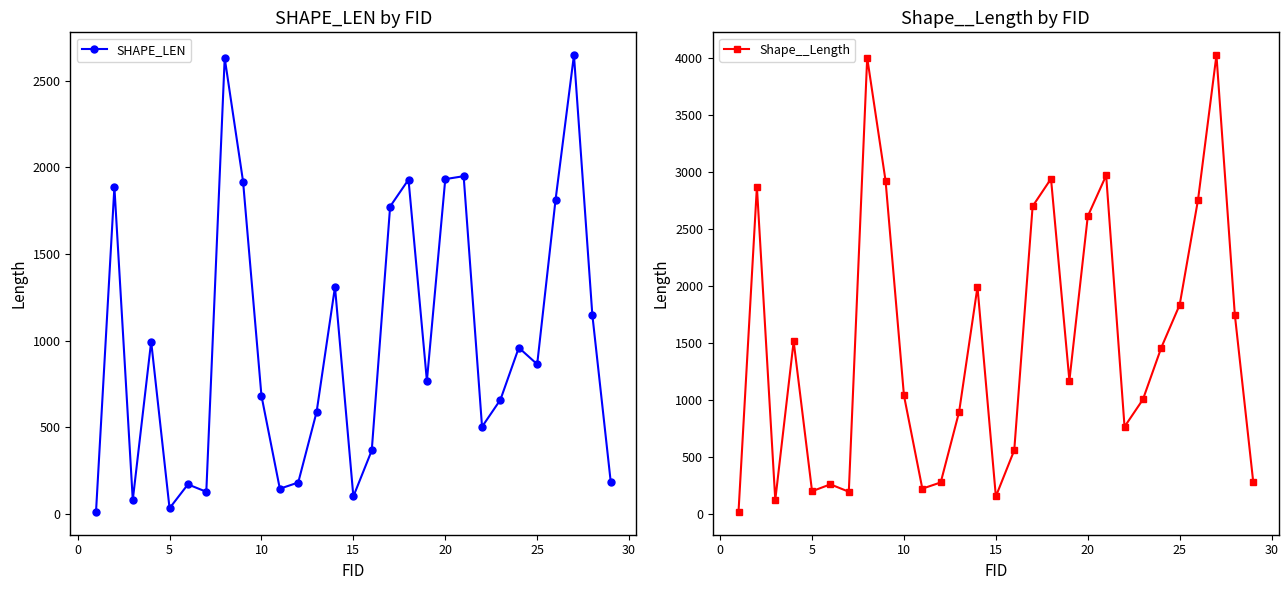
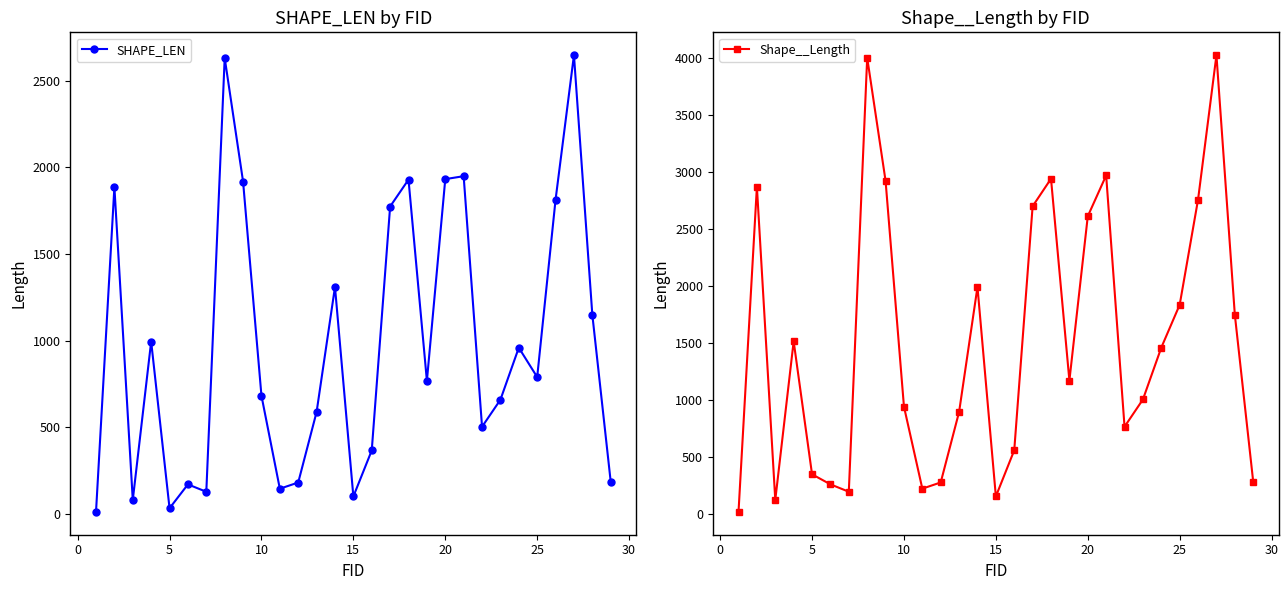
SHAPE_LEN by FID, 25: 860 -> 790
Shape__Length by FID, 5: 200 -> 350
Shape__Length by FID, 10: 1040 -> 940
